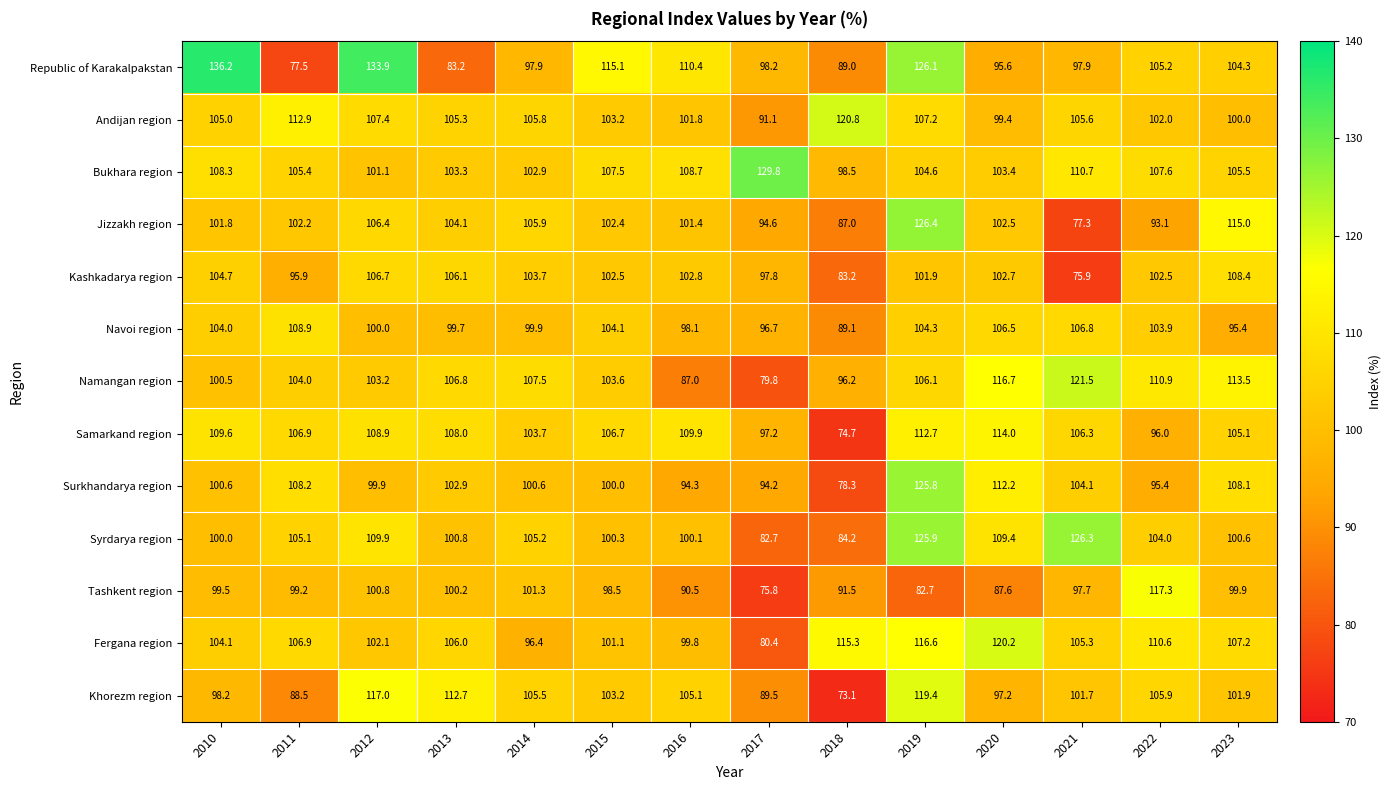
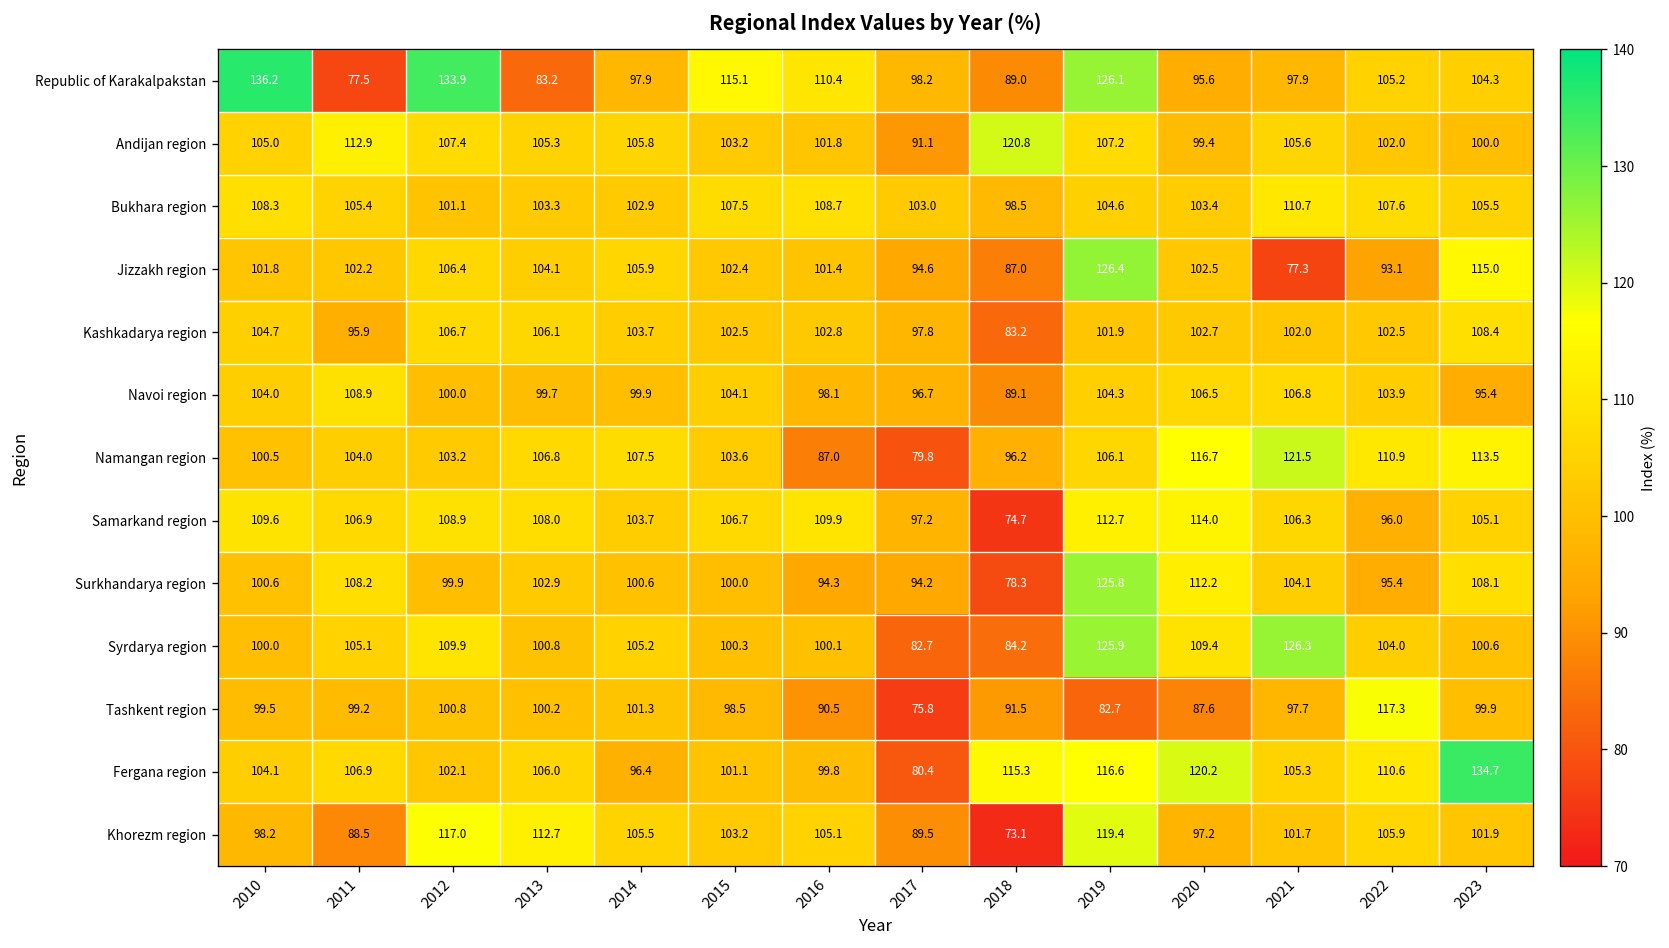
Bukhara region, 2017: 129.8 -> 103.0
Kashkadarya region, 2021: 75.9 -> 102.0
Fergana region, 2023: 107.2 -> 134.7
